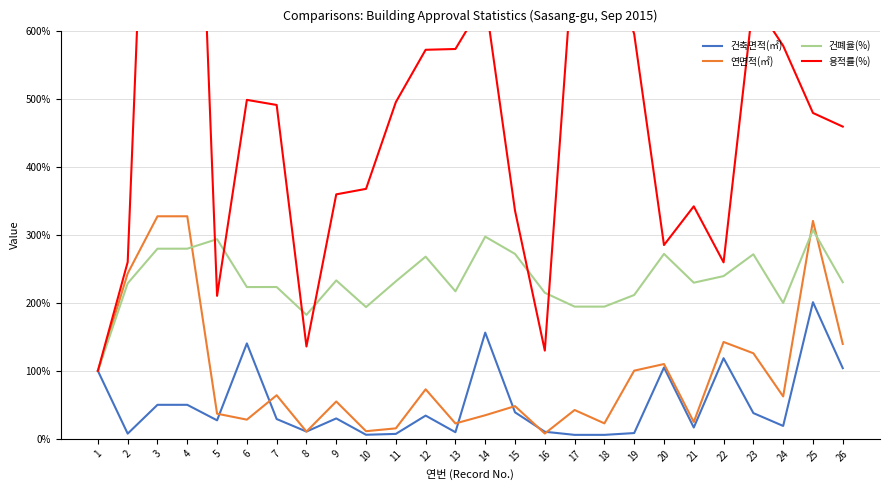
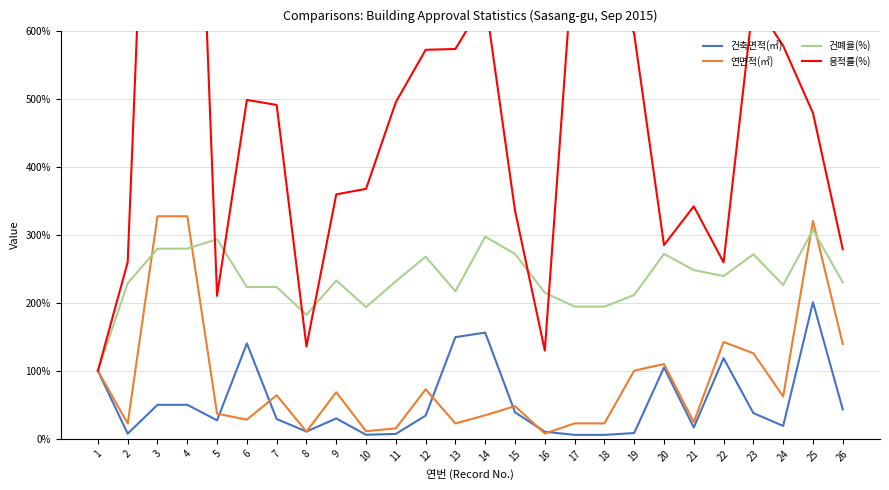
연면적(㎡), 2: 240% -> 20%
연면적(㎡), 9: 50% -> 70%
건축면적(㎡), 13: 10% -> 150%
연면적(㎡), 17: 40% -> 20%
건폐율(%), 21: 230% -> 250%
건폐율(%), 24: 200% -> 230%
건축면적(㎡), 26: 100% -> 40%
용적률(%), 26: 460% -> 280%
